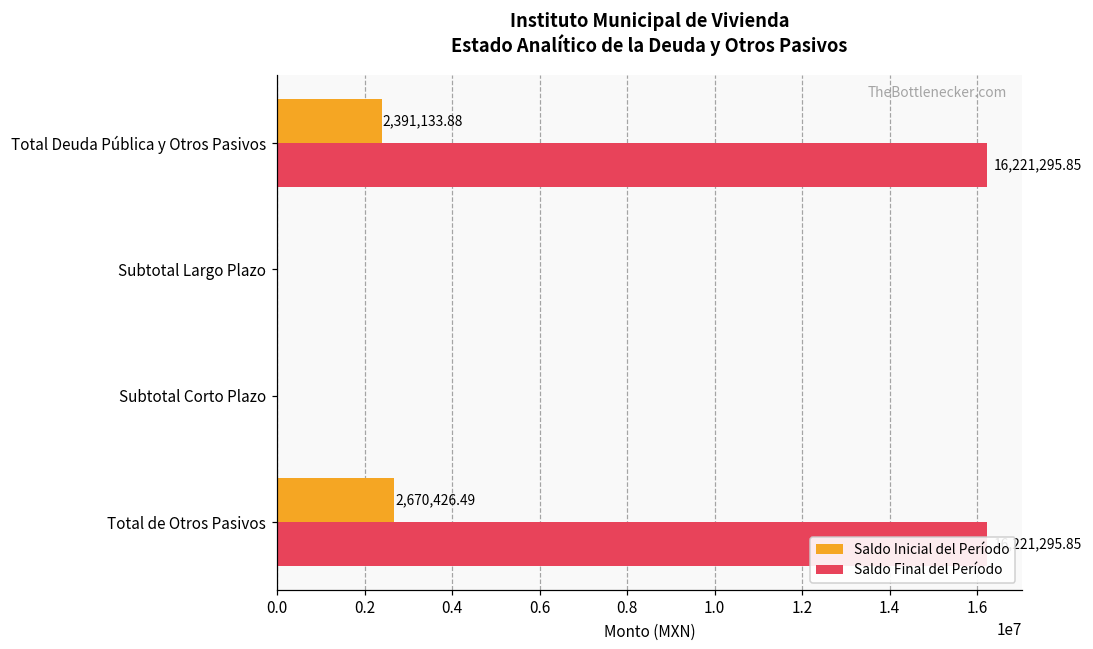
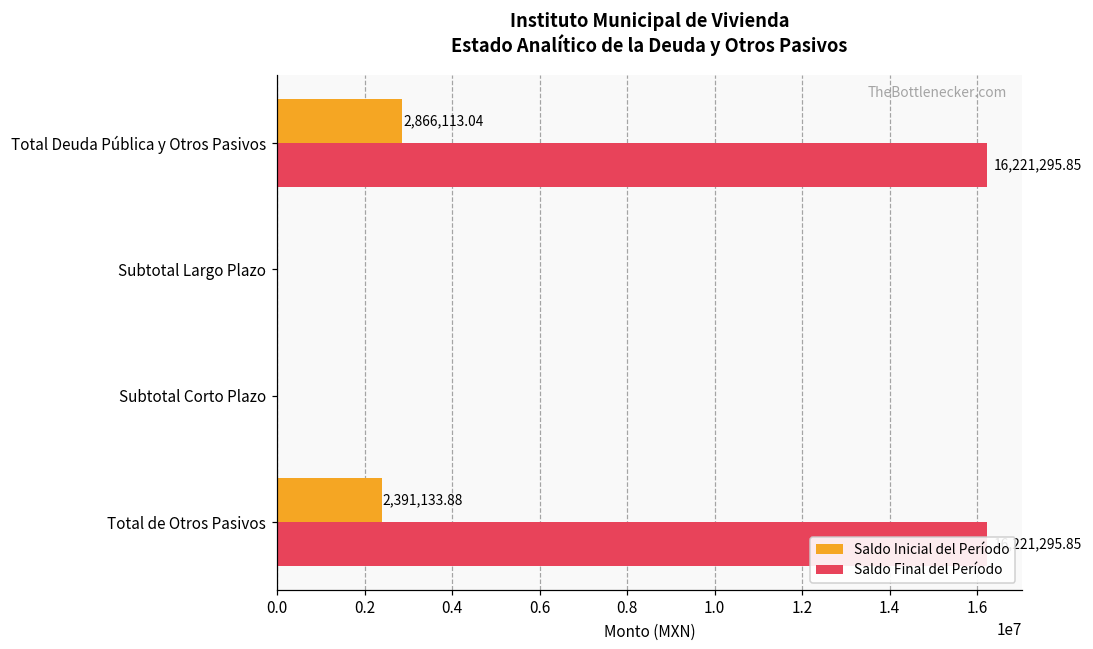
Saldo Inicial del Período, Total Deuda Pública y Otros Pasivos: 2,391,133.88 -> 2,866,113.04
Saldo Inicial del Período, Total de Otros Pasivos: 2,670,426.49 -> 2,391,133.88
